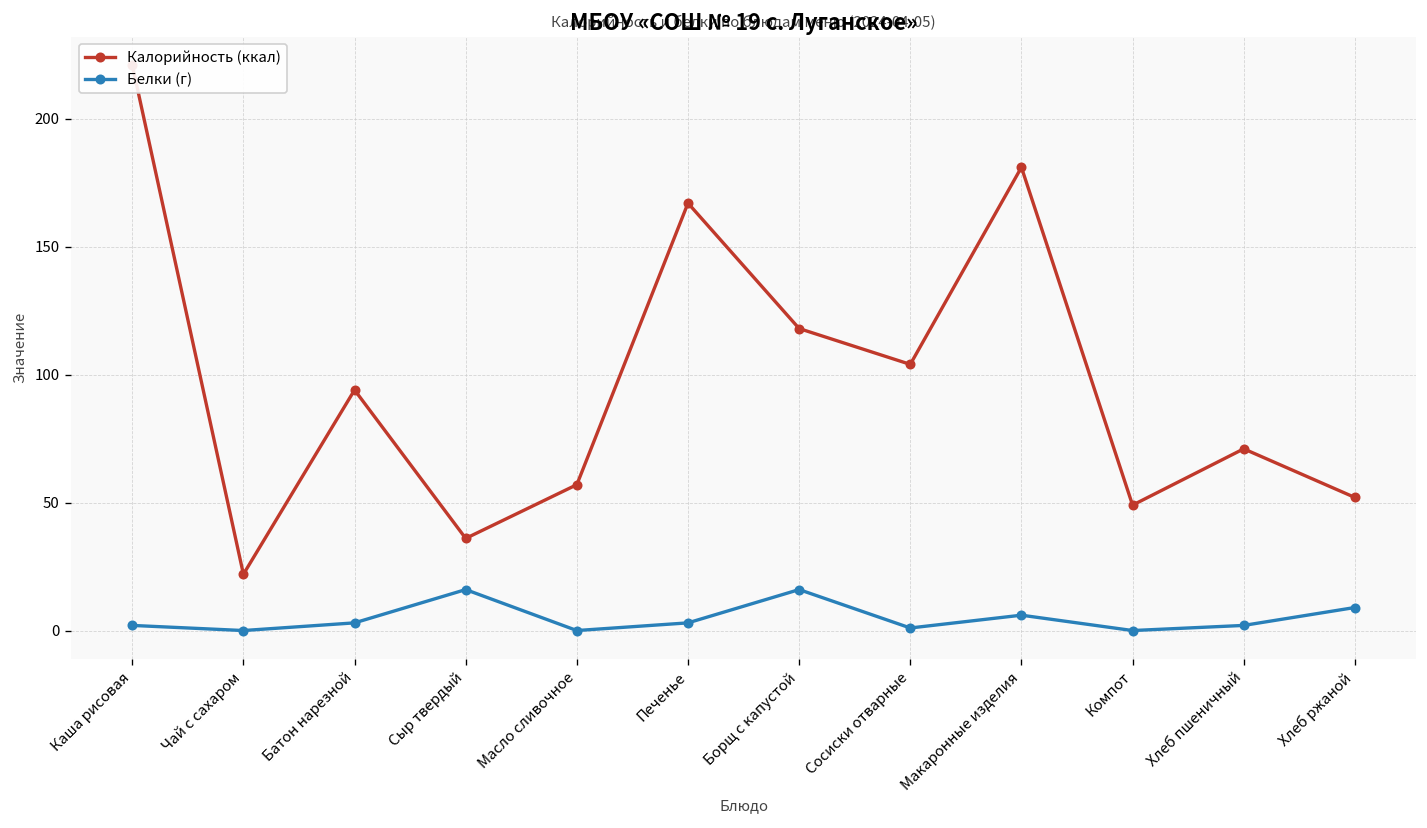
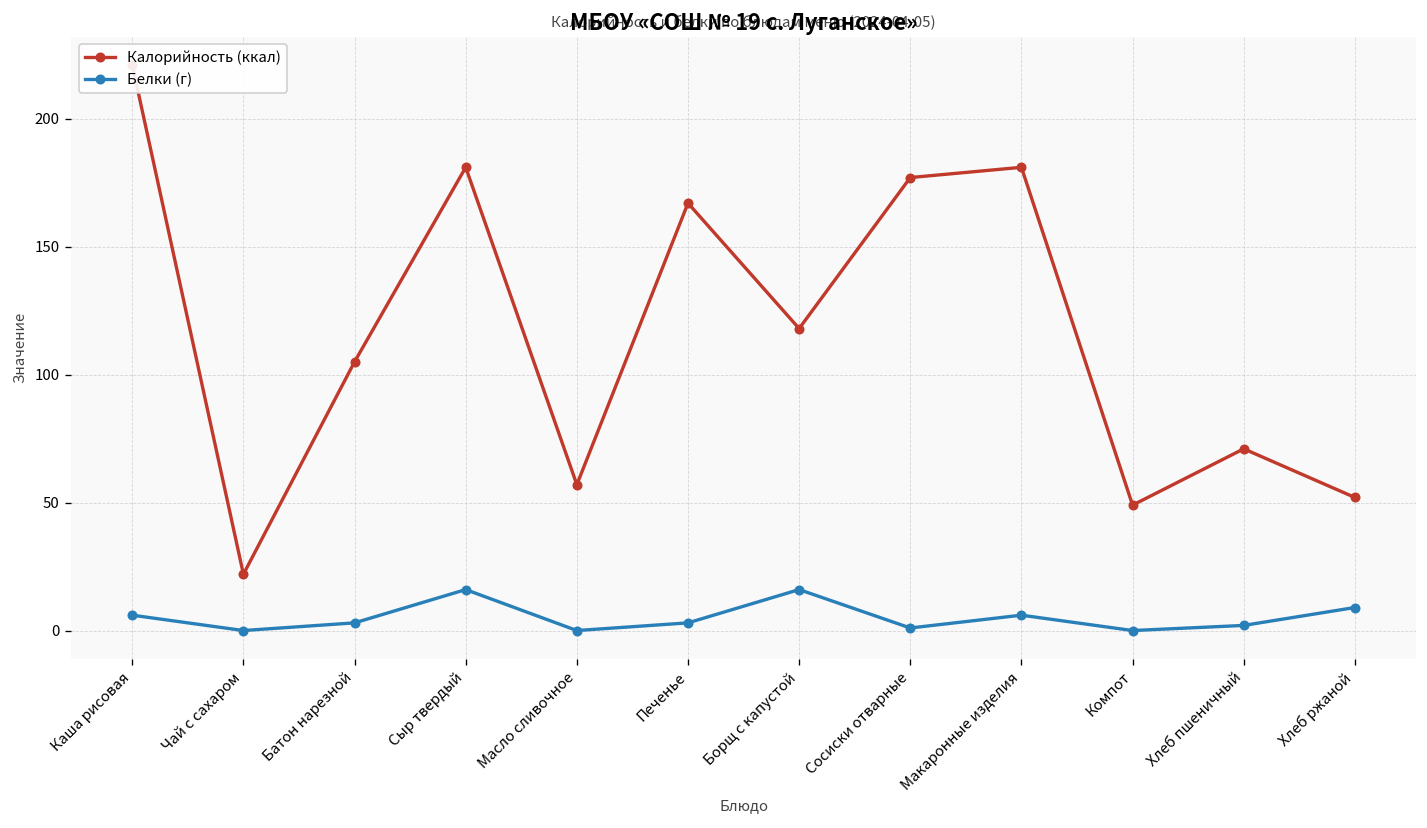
Белки (г), Каша рисовая: 2 -> 6
Калорийность (ккал), Батон нарезной: 94 -> 105
Калорийность (ккал), Сыр твердый: 36 -> 181
Калорийность (ккал), Сосиски отварные: 104 -> 177
